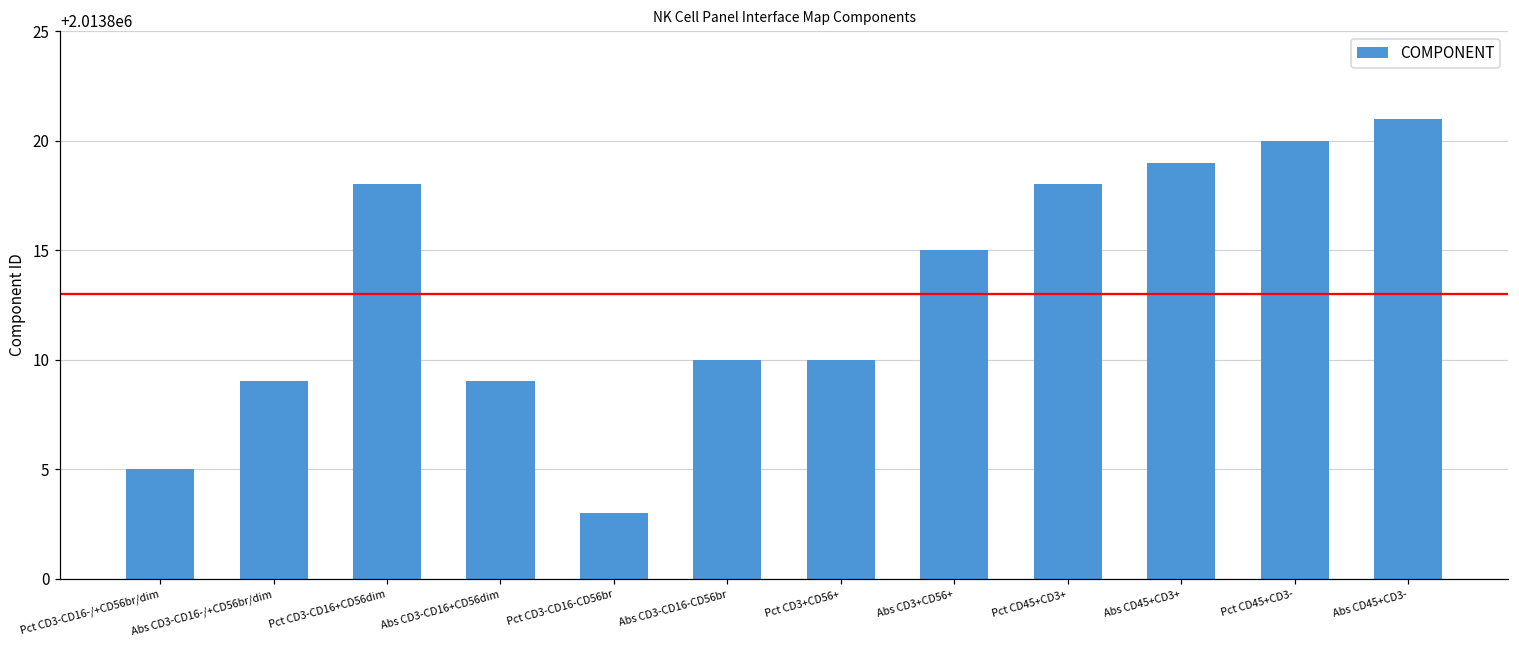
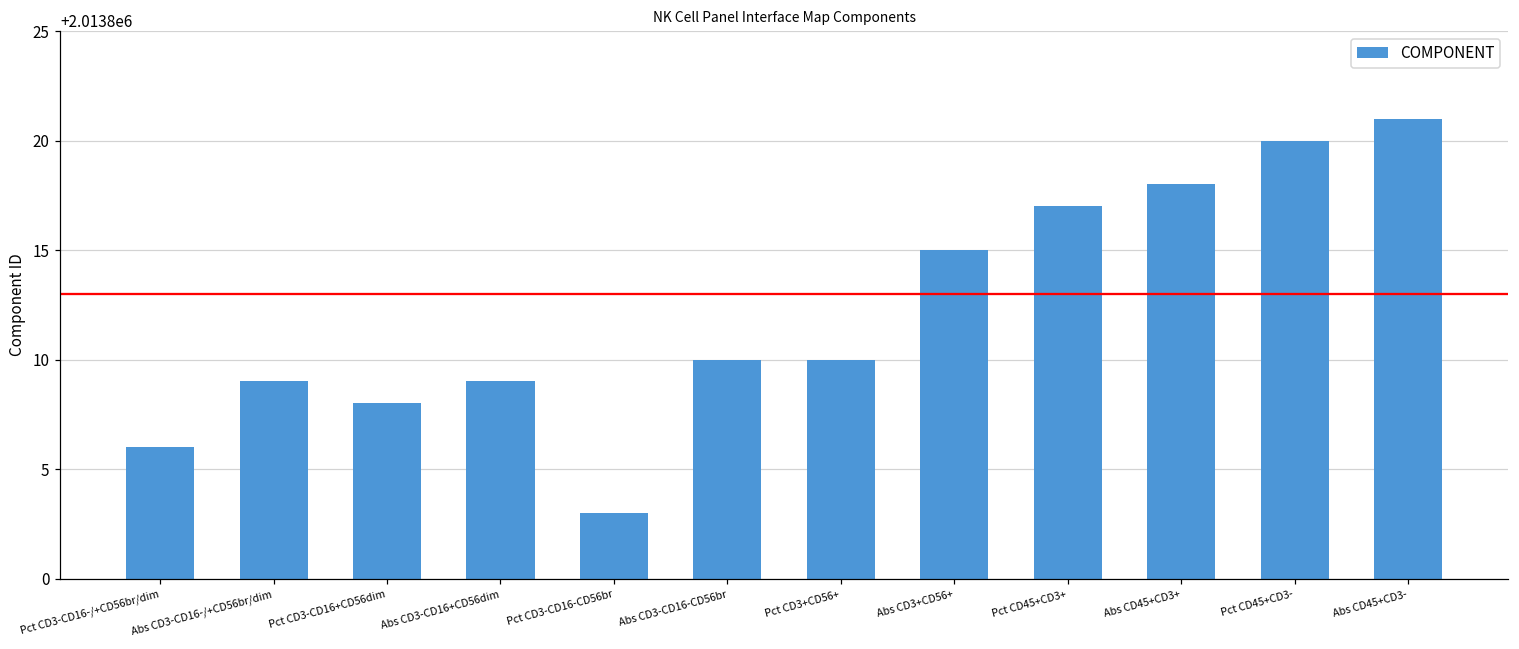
Pct CD3-CD16-/+CD56br/dim: 2013805 -> 2013806
Pct CD3-CD16+CD56dim: 2013818 -> 2013808
Pct CD45+CD3+: 2013818 -> 2013817
Abs CD45+CD3+: 2013819 -> 2013818
